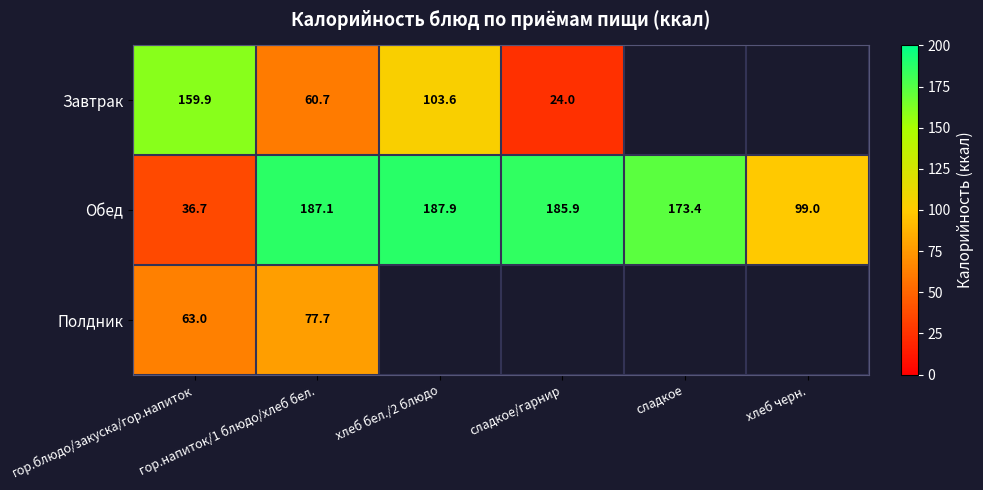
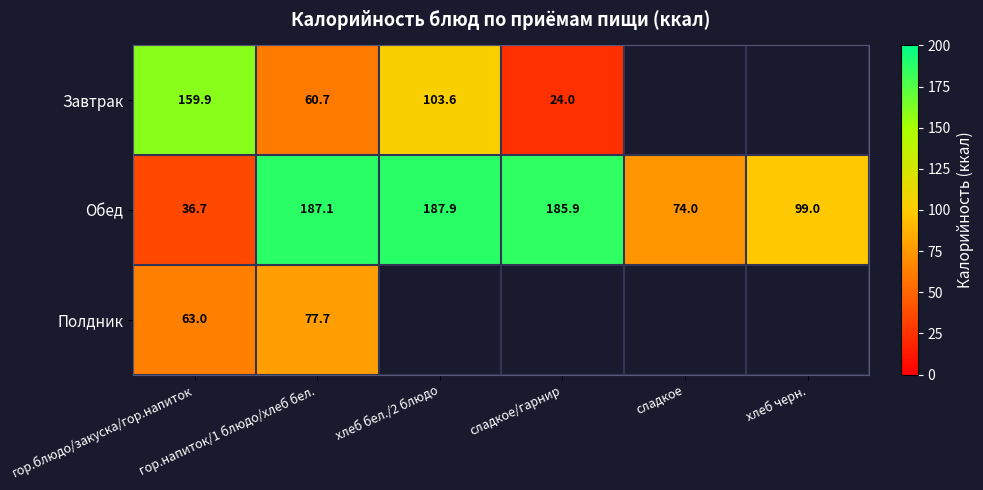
Обед, сладкое: 173.4 -> 74.0
